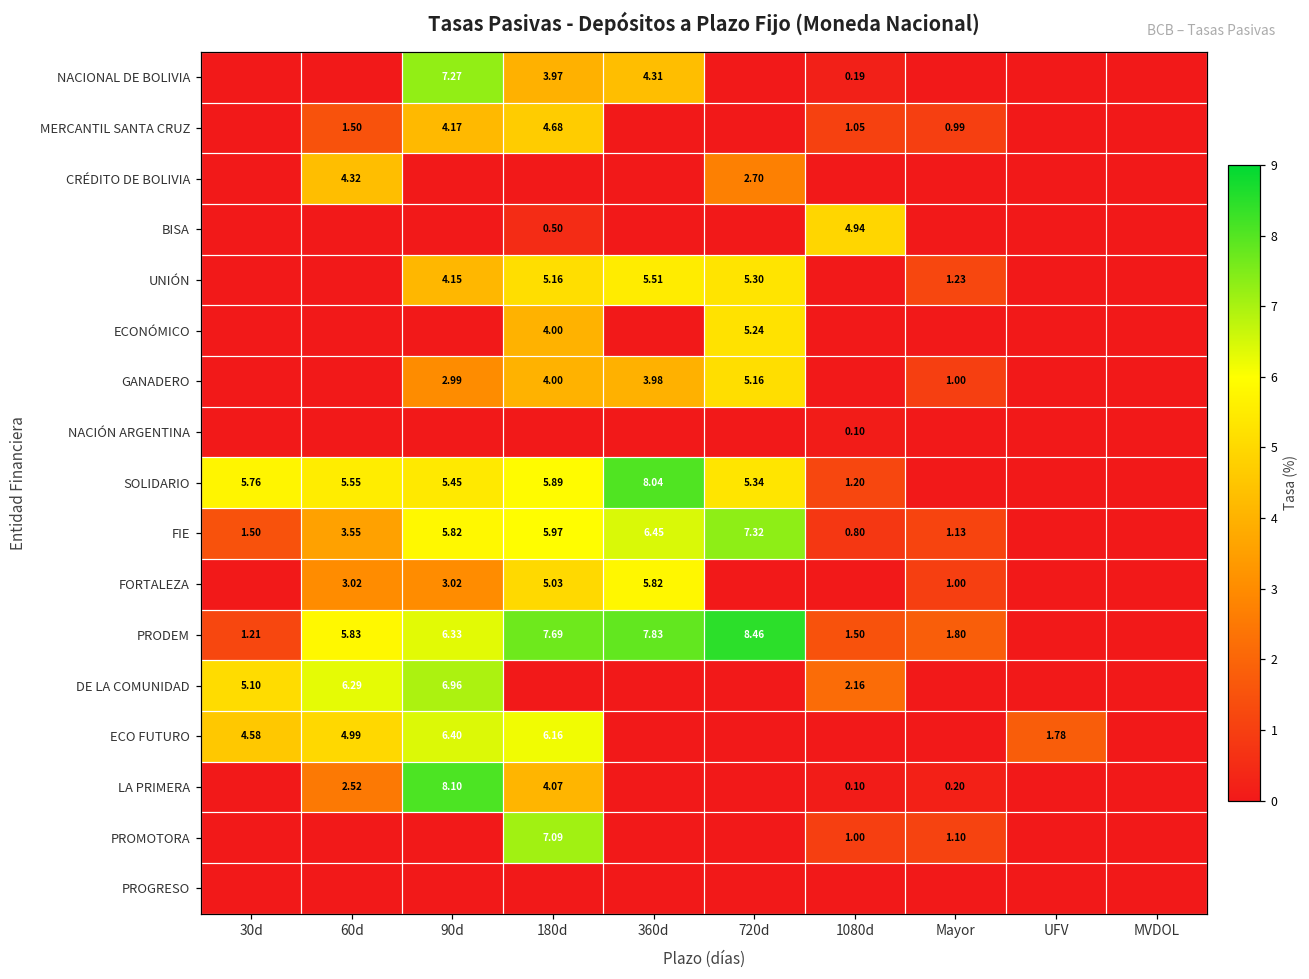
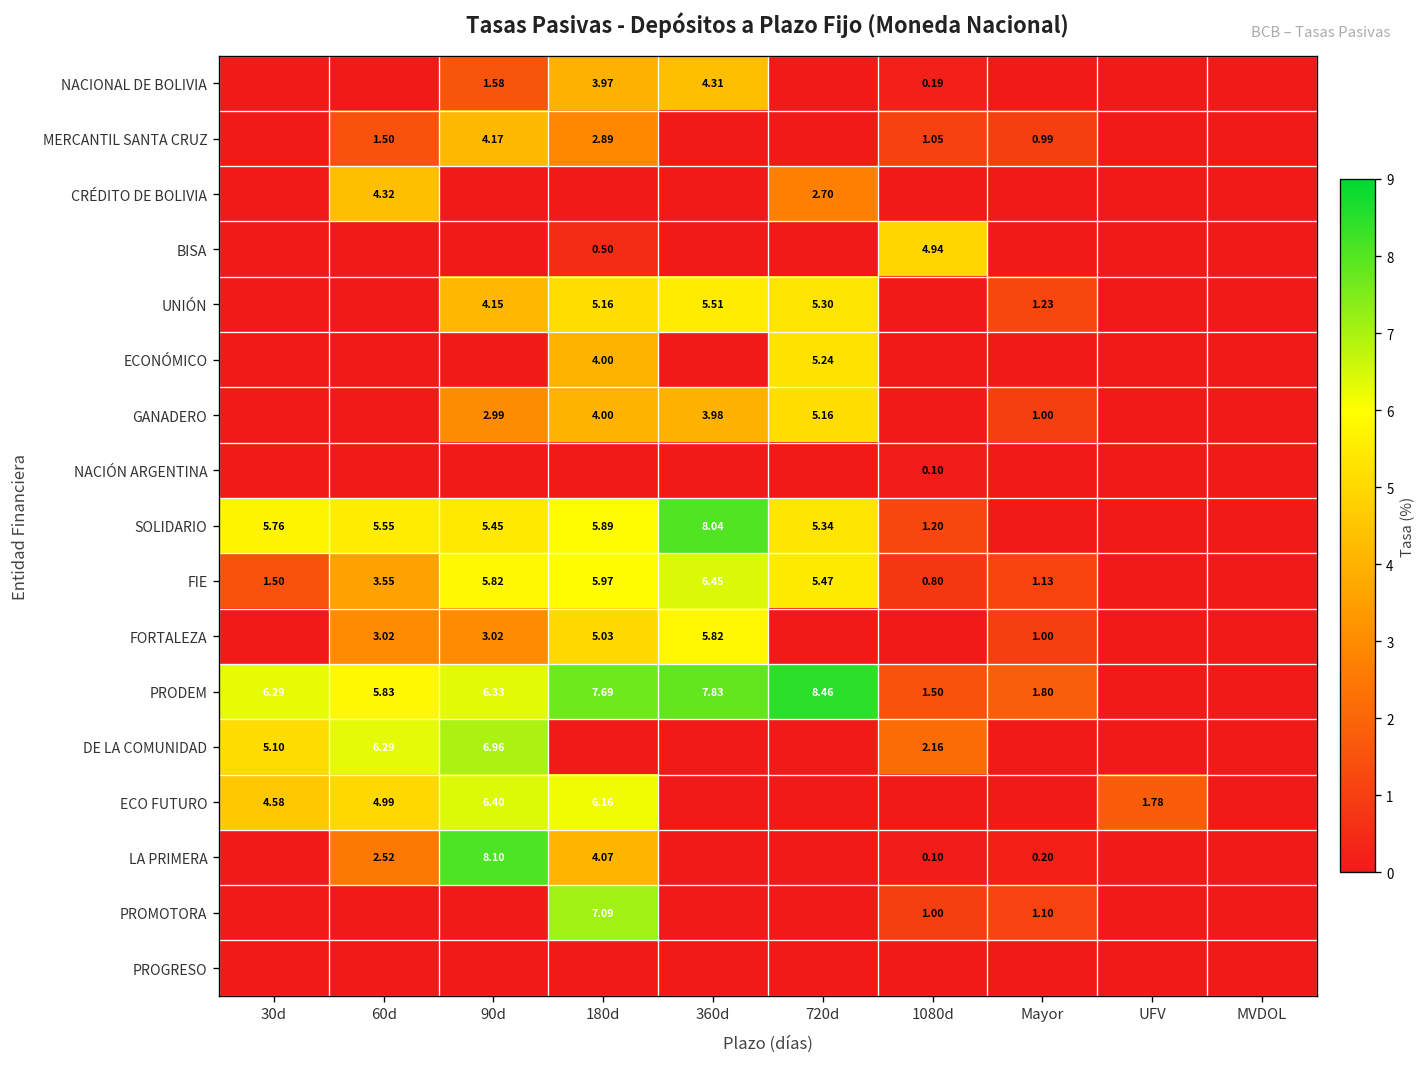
NACIONAL DE BOLIVIA, 90d: 7.27 -> 1.58
MERCANTIL SANTA CRUZ, 180d: 4.68 -> 2.89
FIE, 720d: 7.32 -> 5.47
PRODEM, 30d: 1.21 -> 6.29
